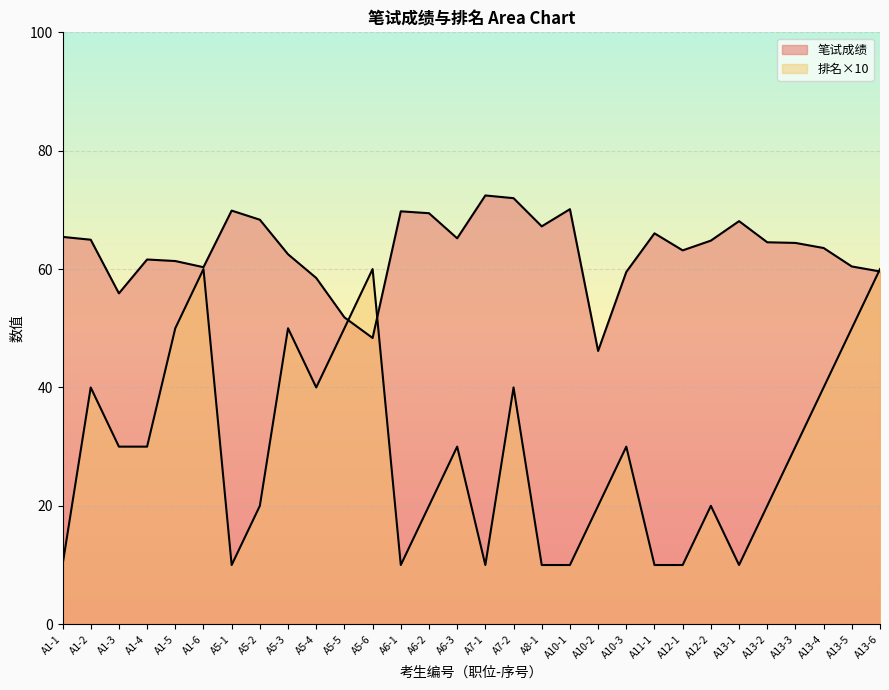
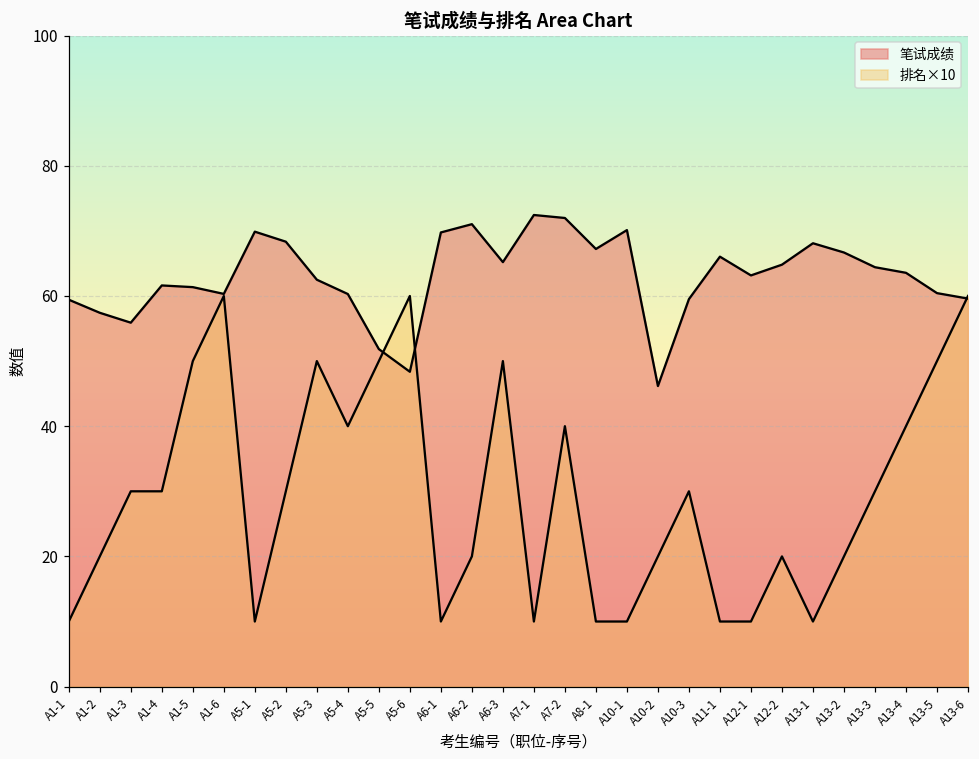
笔试成绩, A1-1: 65 -> 59
笔试成绩, A1-2: 65 -> 57
排名×10, A1-2: 40 -> 20
排名×10, A5-2: 20 -> 30
笔试成绩, A5-4: 59 -> 60
笔试成绩, A6-2: 69 -> 71
排名×10, A6-3: 30 -> 50
笔试成绩, A13-2: 65 -> 67
